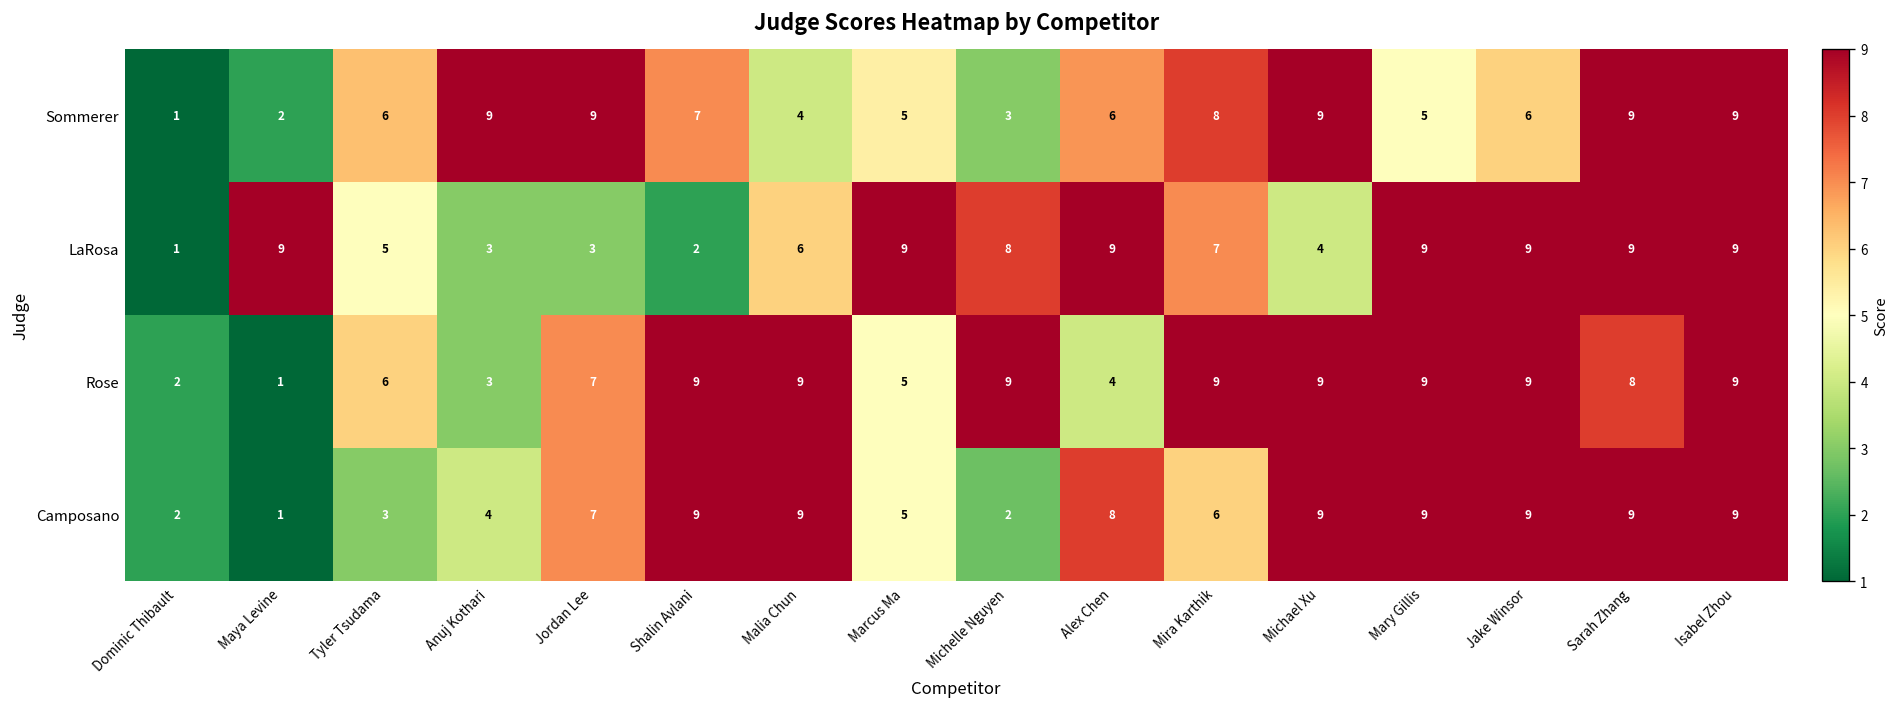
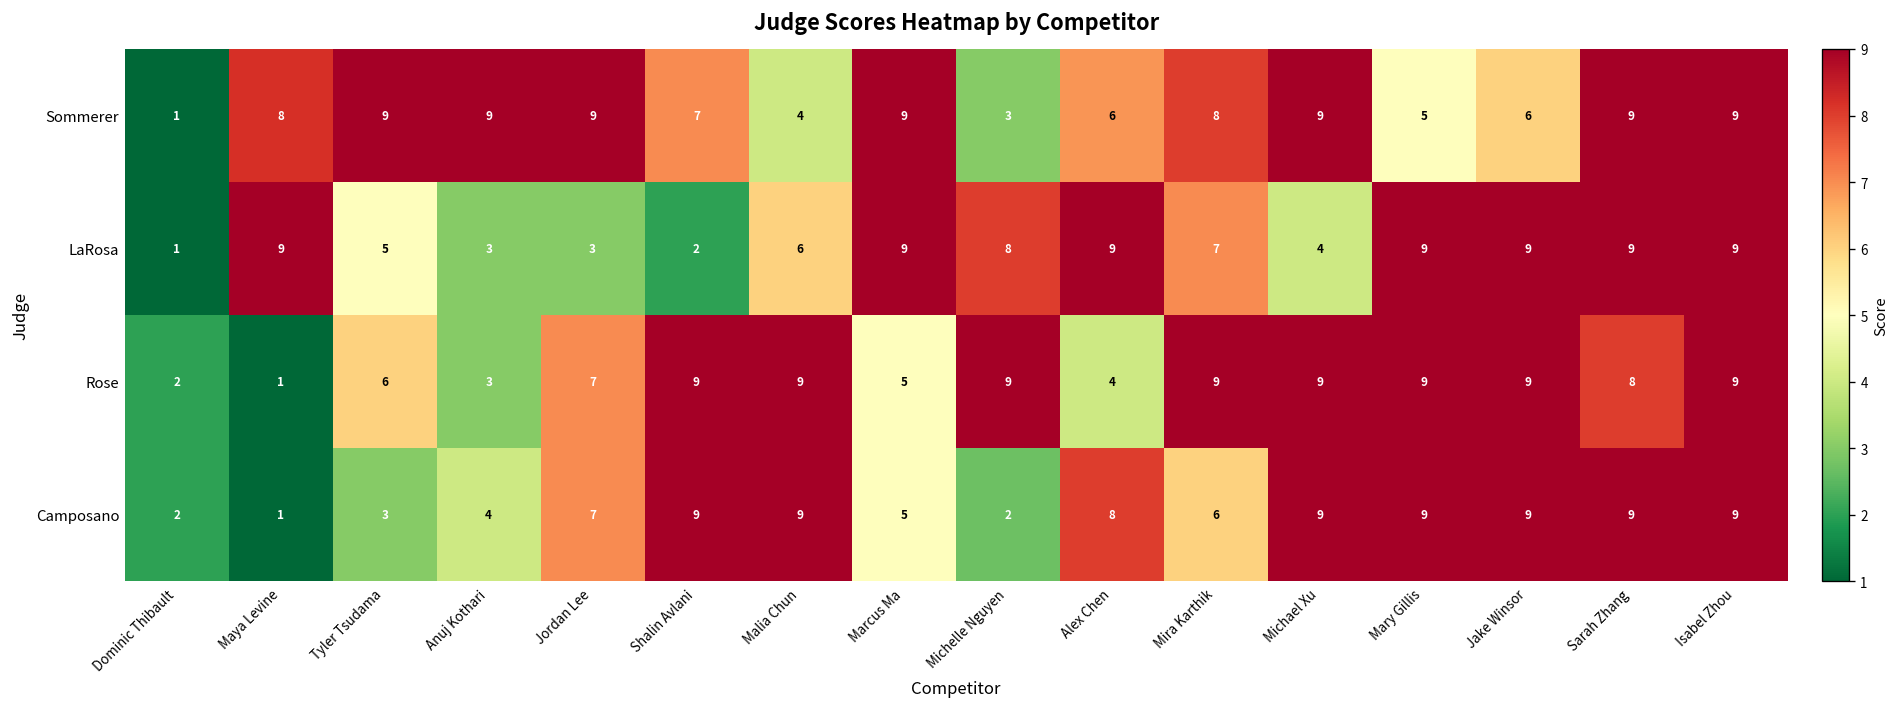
Sommerer, Maya Levine: 2 -> 8
Sommerer, Tyler Tsudama: 6 -> 9
Sommerer, Marcus Ma: 5 -> 9
